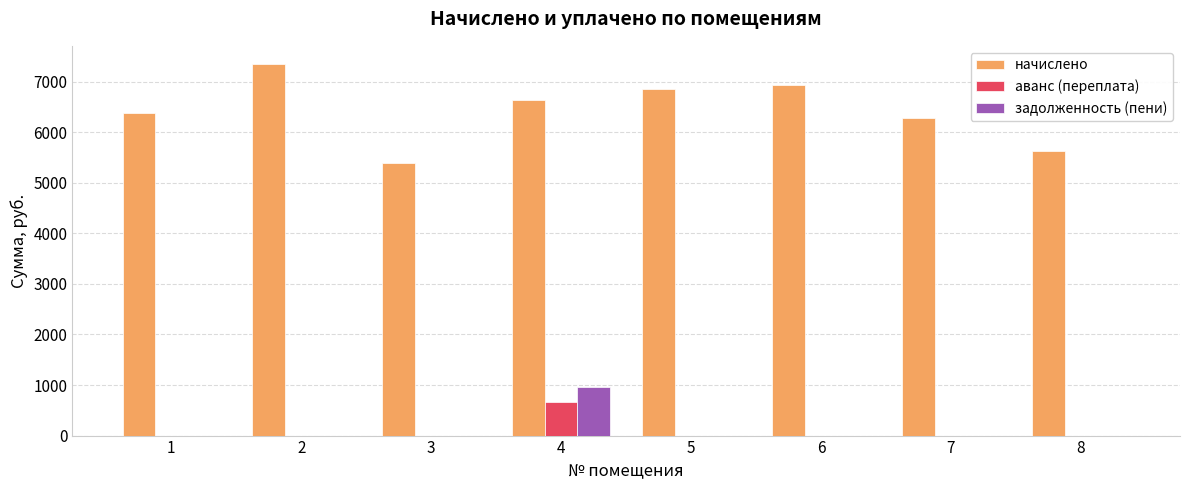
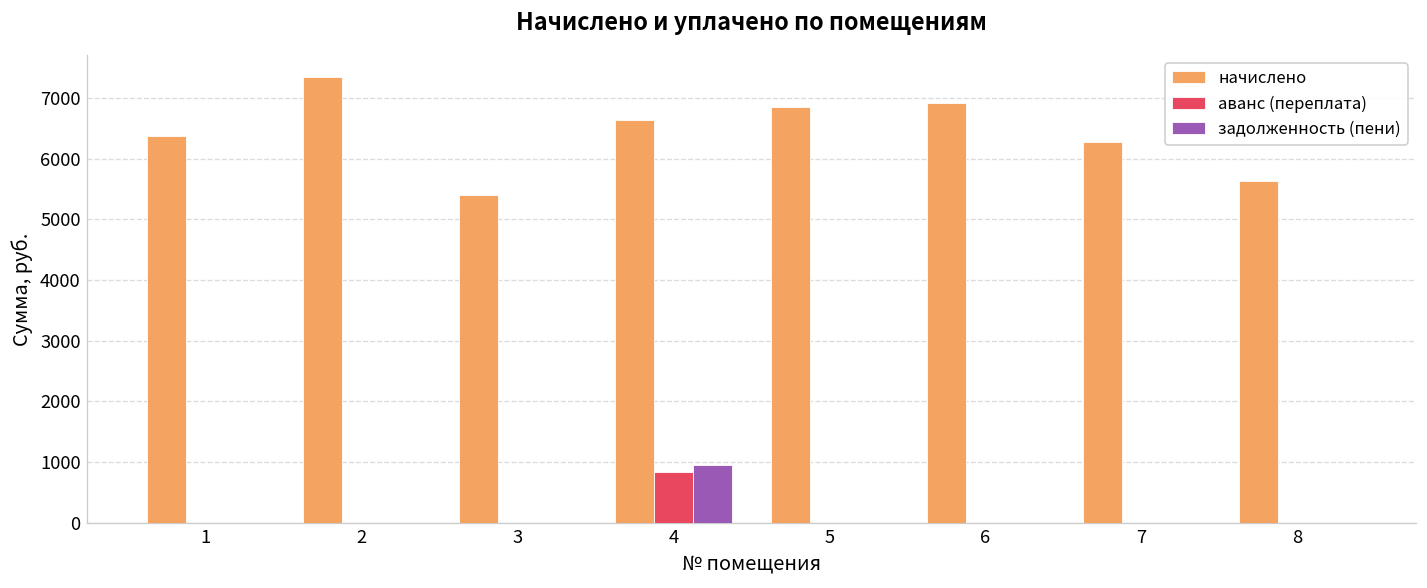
аванс (переплата), 4: 700 -> 800
